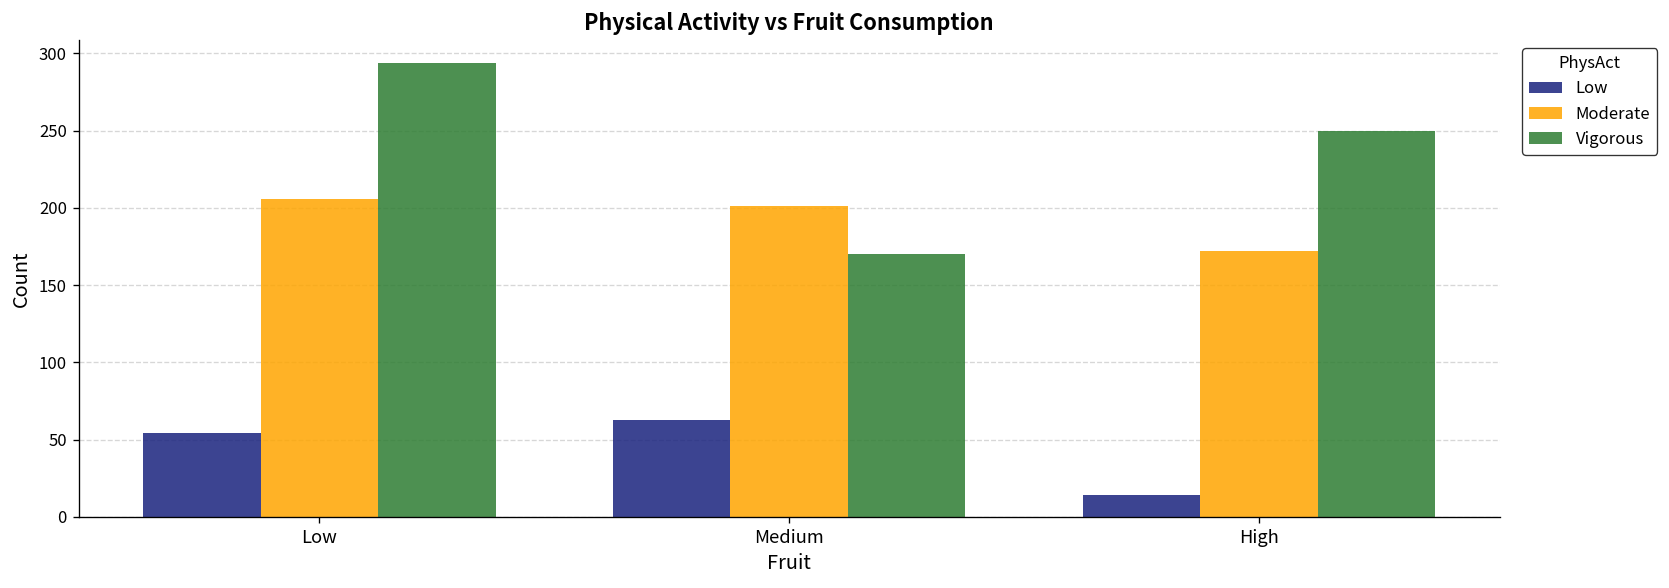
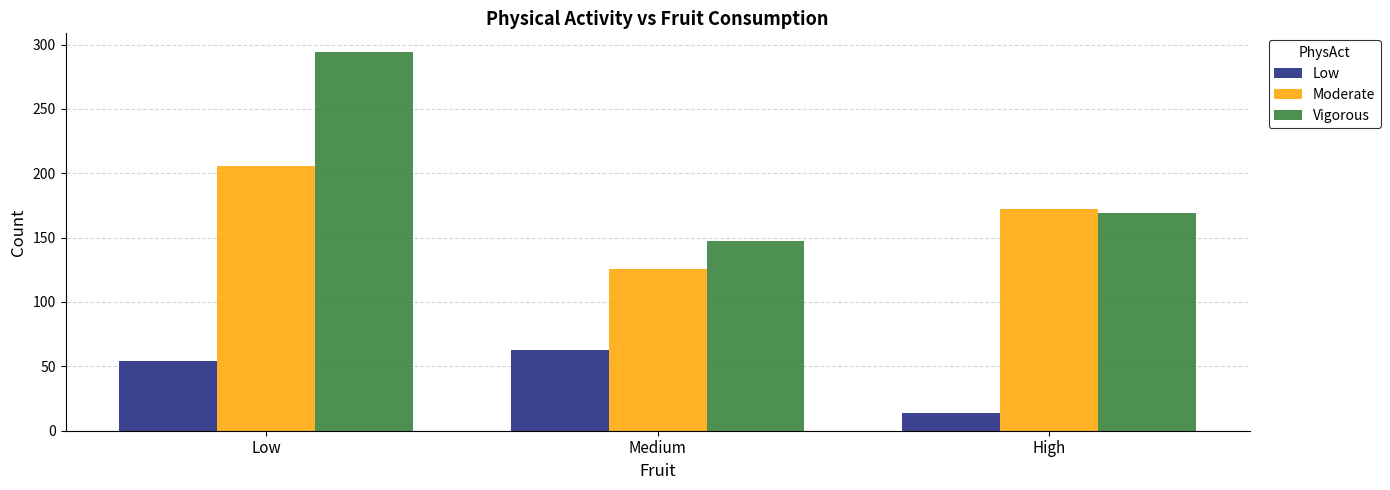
Moderate, Medium: 201 -> 126
Vigorous, Medium: 170 -> 147
Vigorous, High: 250 -> 169
